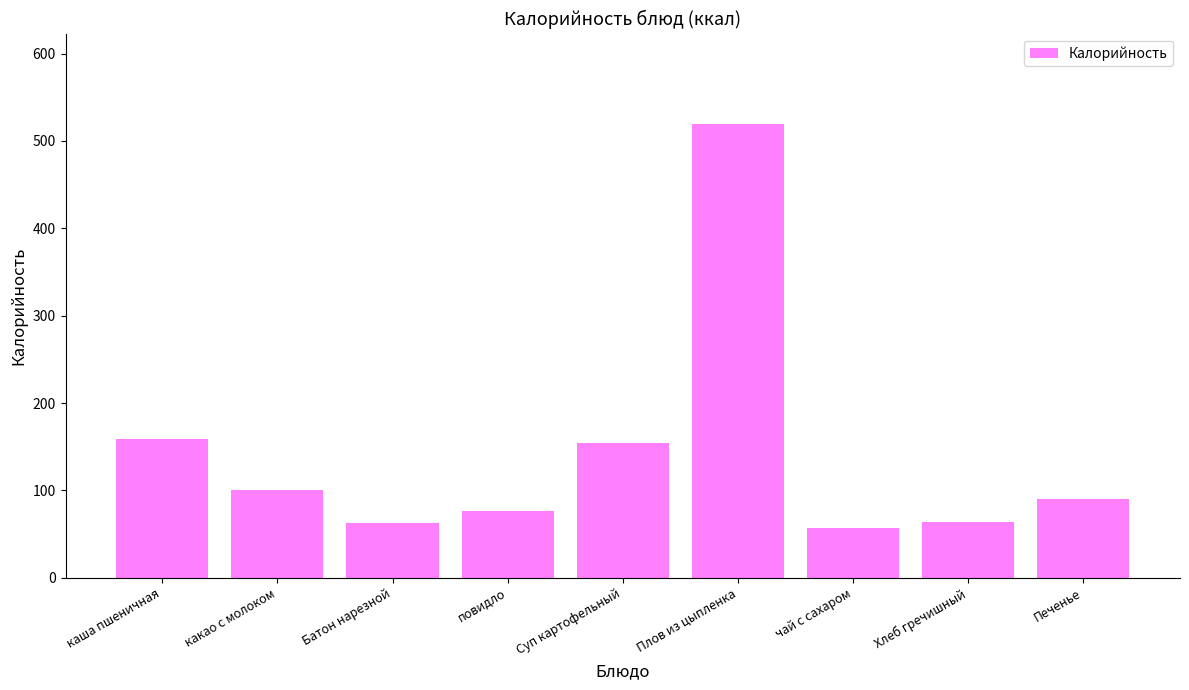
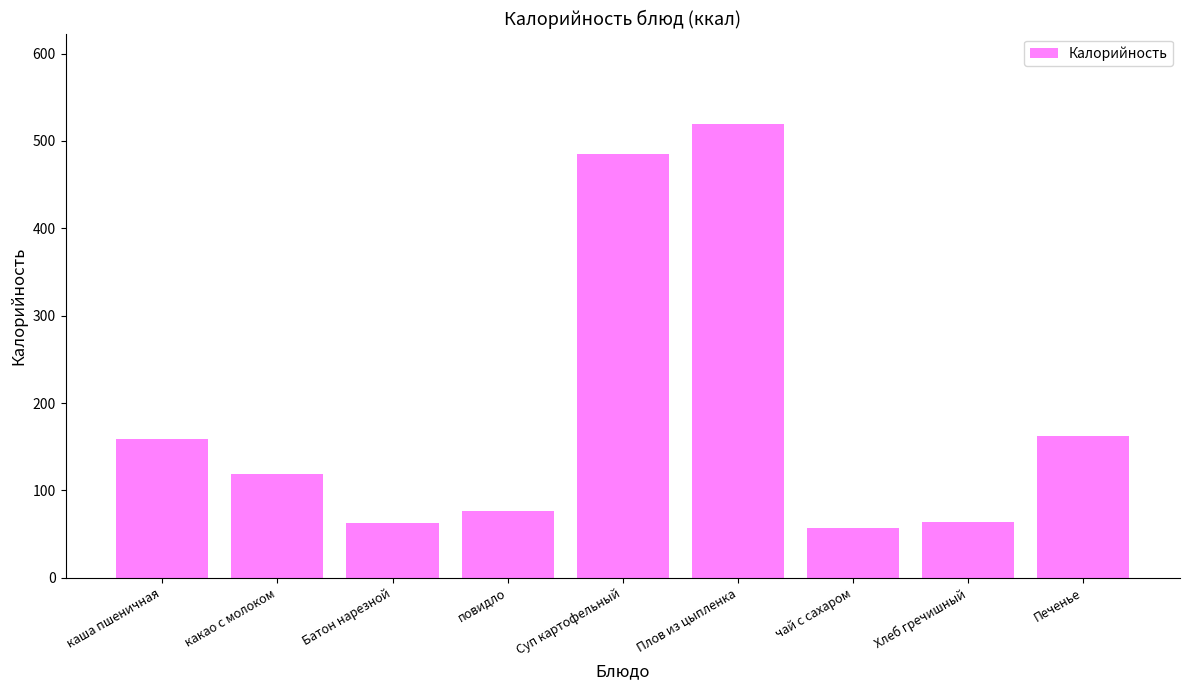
какао с молоком: 100 -> 120
Суп картофельный: 150 -> 490
Печенье: 90 -> 160
